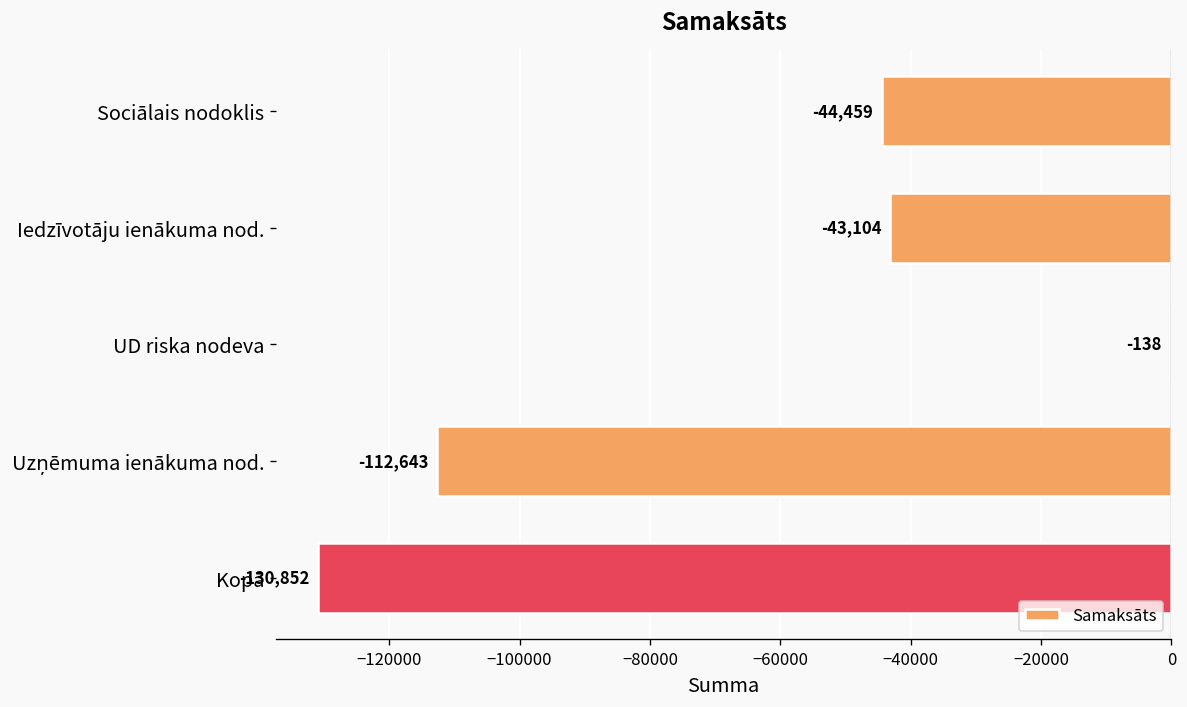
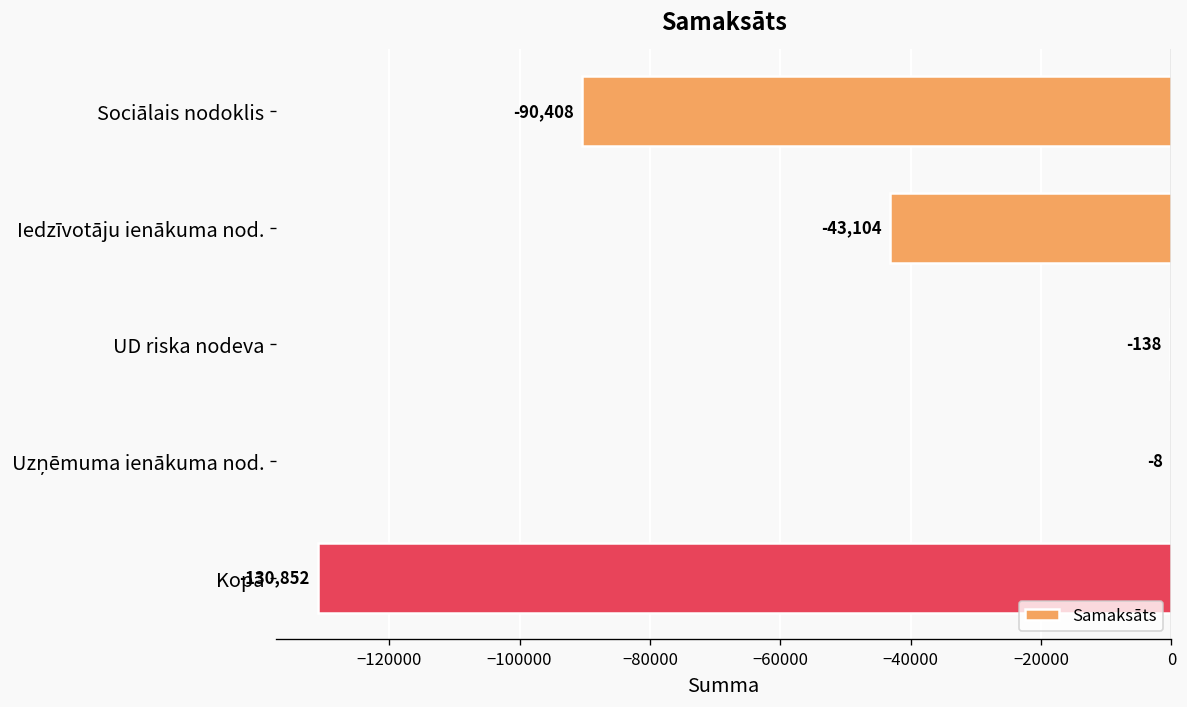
Sociālais nodoklis: -44,459 -> -90,408
Uzņēmuma ienākuma nod.: -112,643 -> -8
